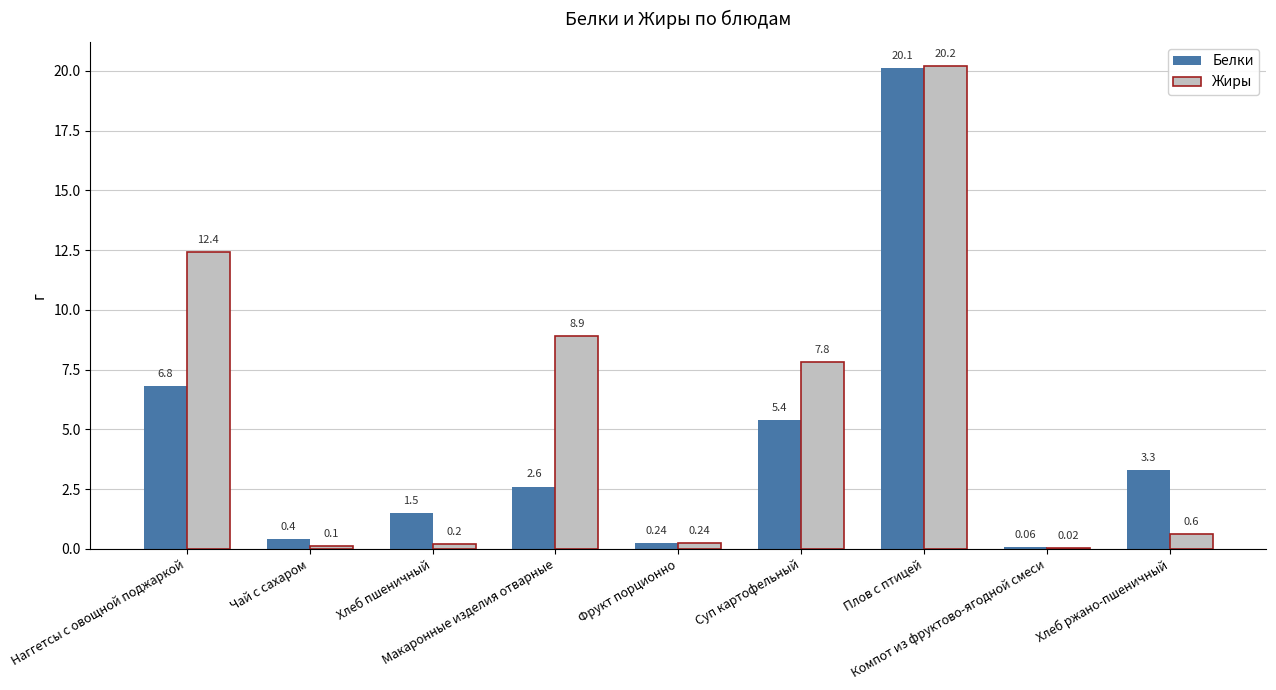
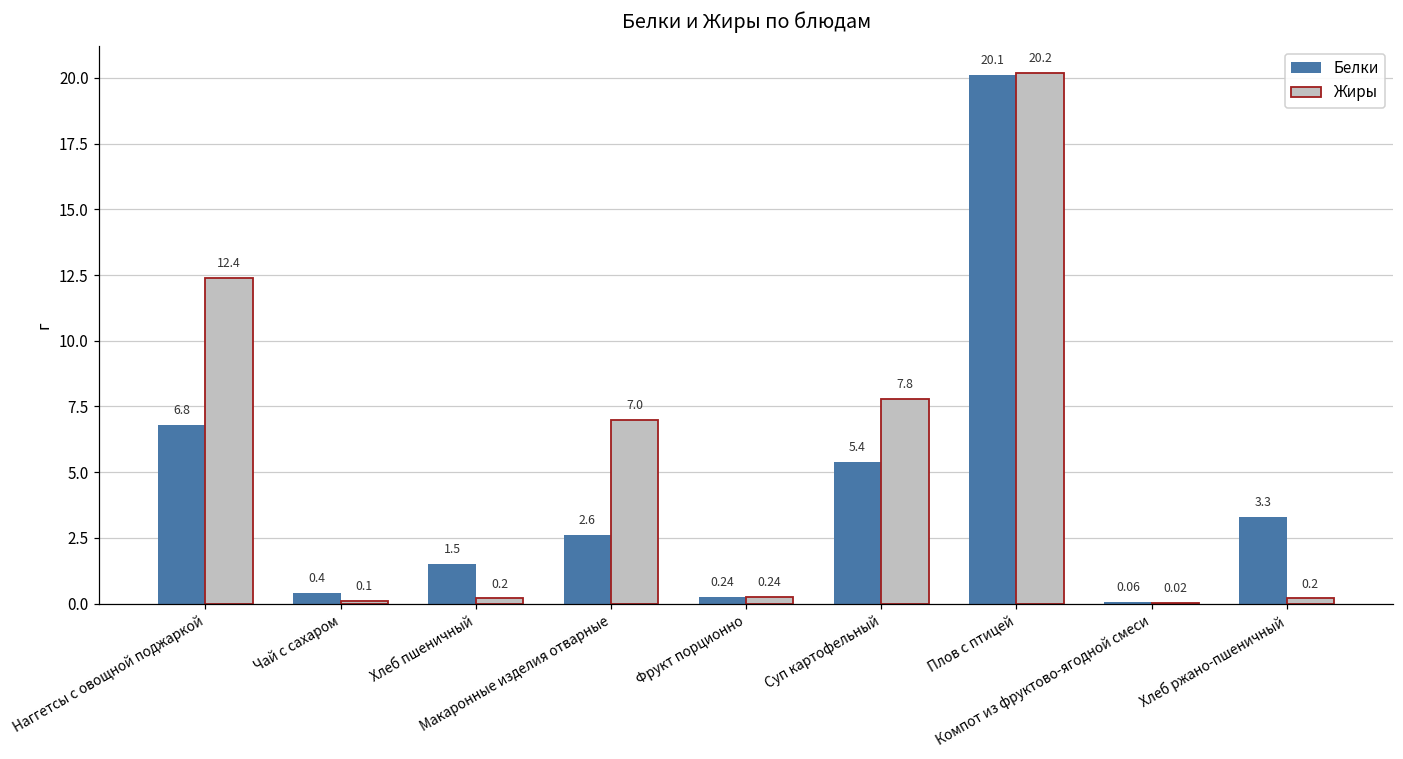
Жиры, Макаронные изделия отварные: 8.9 -> 7.0
Жиры, Хлеб ржано-пшеничный: 0.6 -> 0.2
